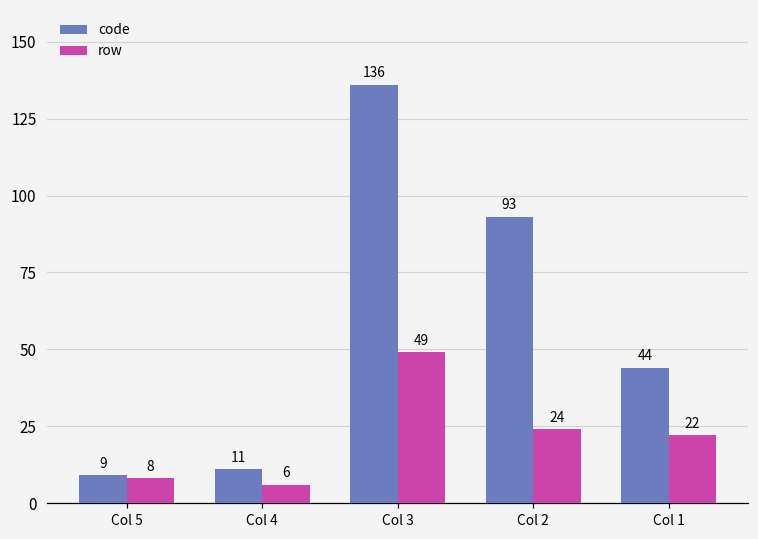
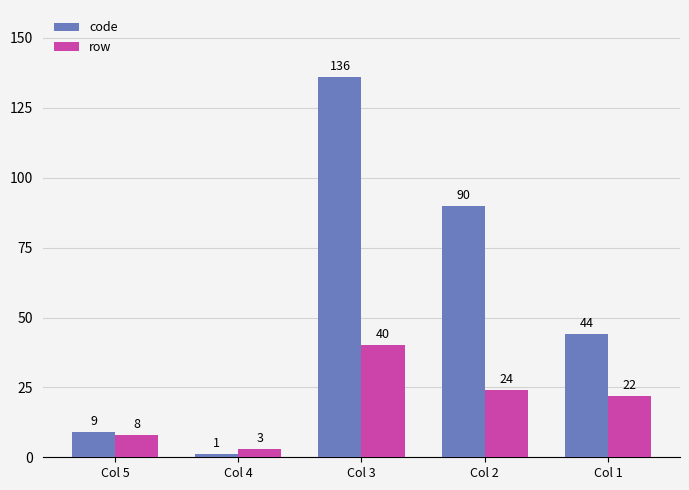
code, Col 4: 11 -> 1
row, Col 4: 6 -> 3
row, Col 3: 49 -> 40
code, Col 2: 93 -> 90
